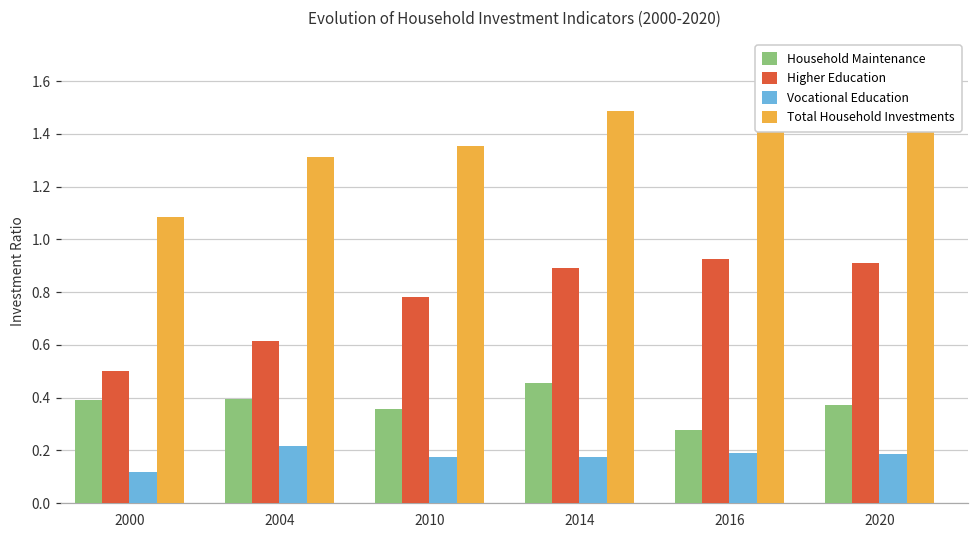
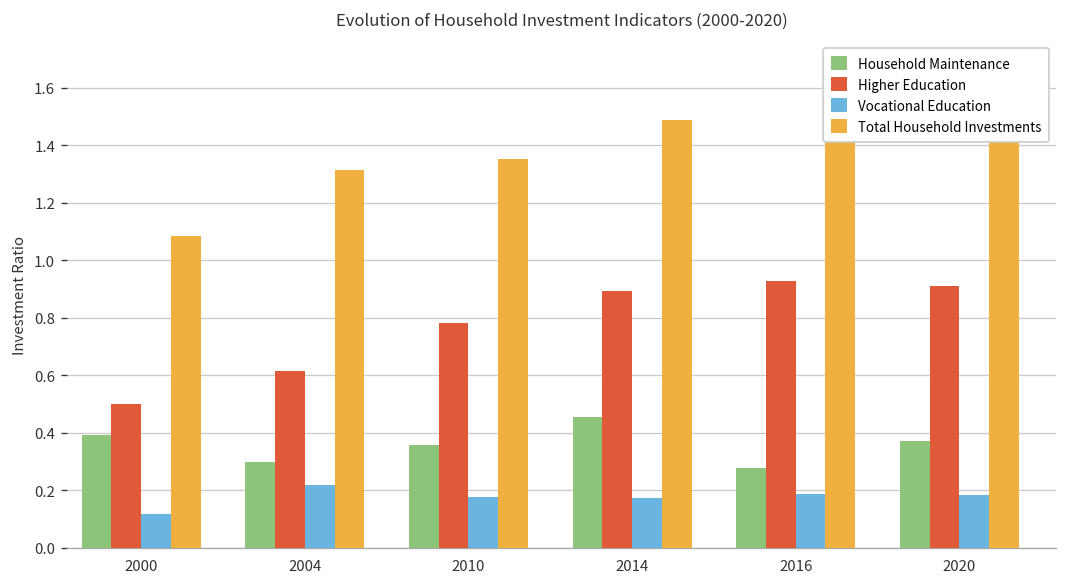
Household Maintenance, 2004: 0.39 -> 0.30
